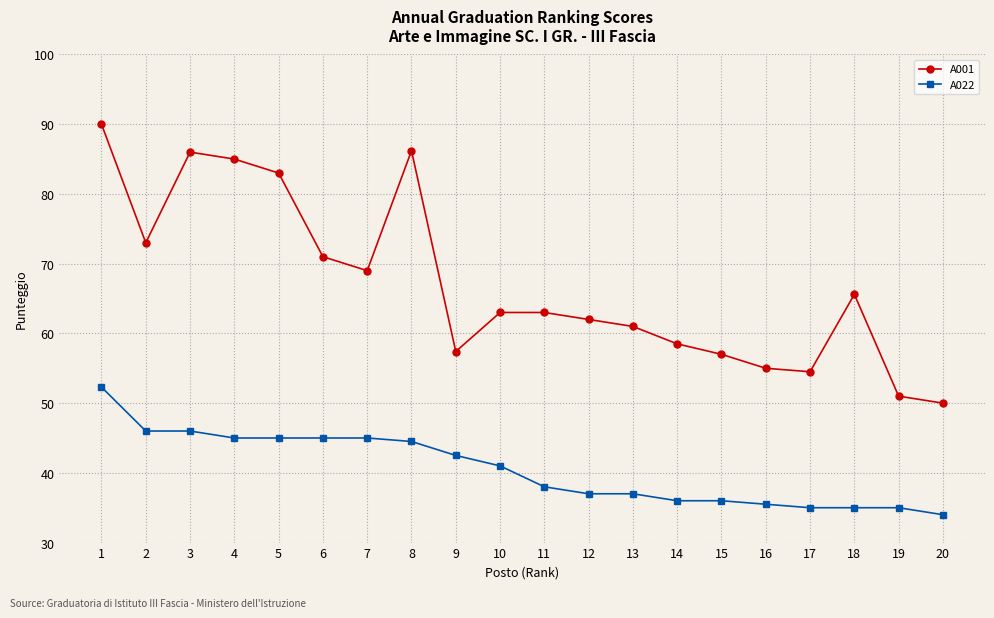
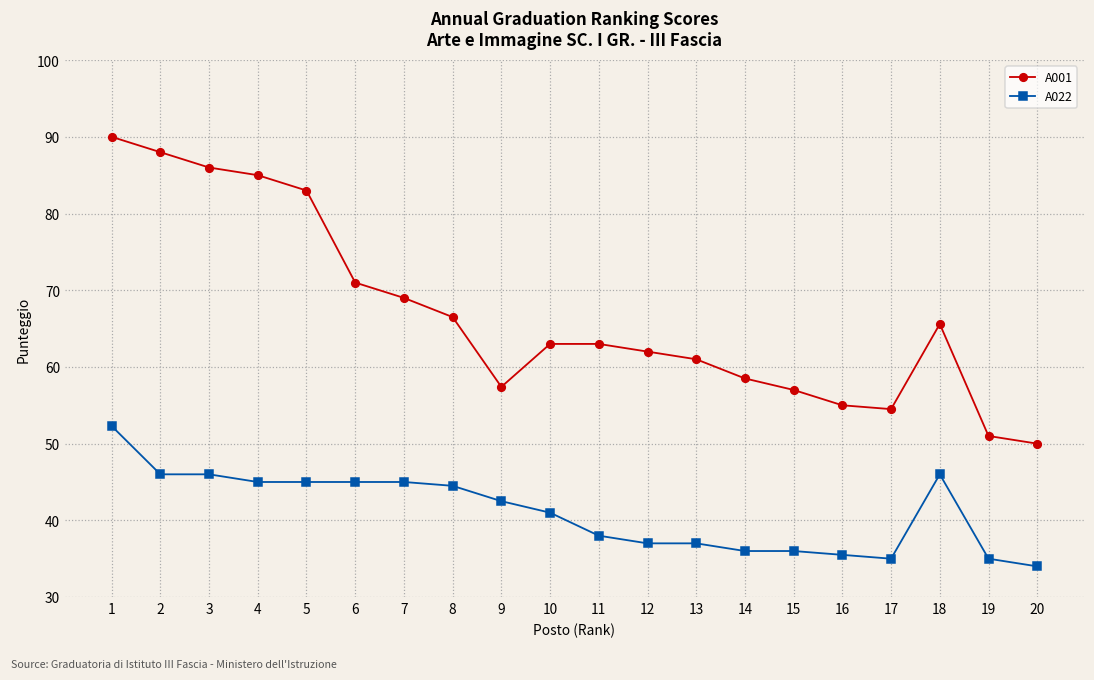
A001, 2: 73 -> 88
A001, 8: 86 -> 67
A022, 18: 35 -> 46
